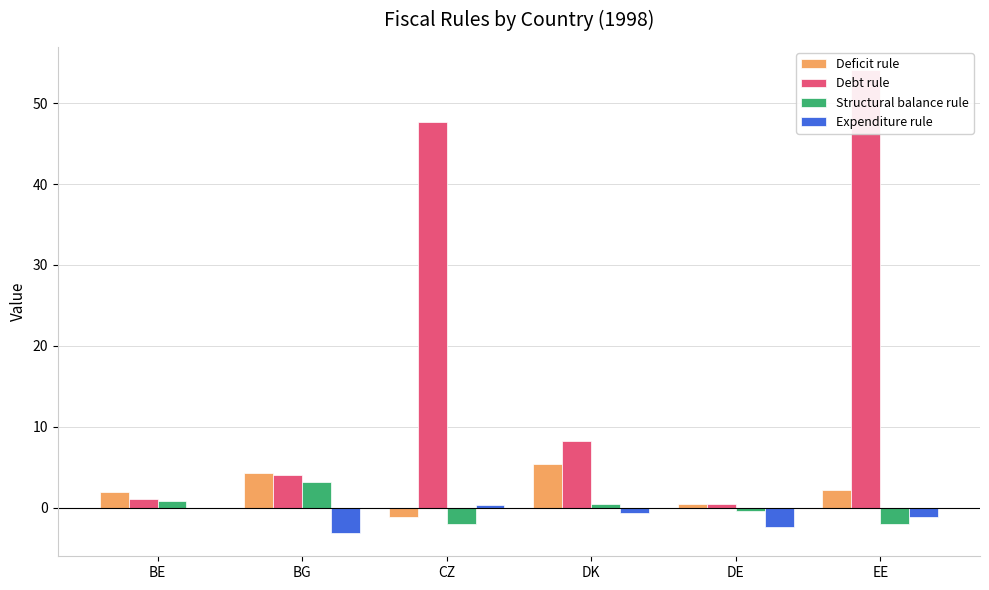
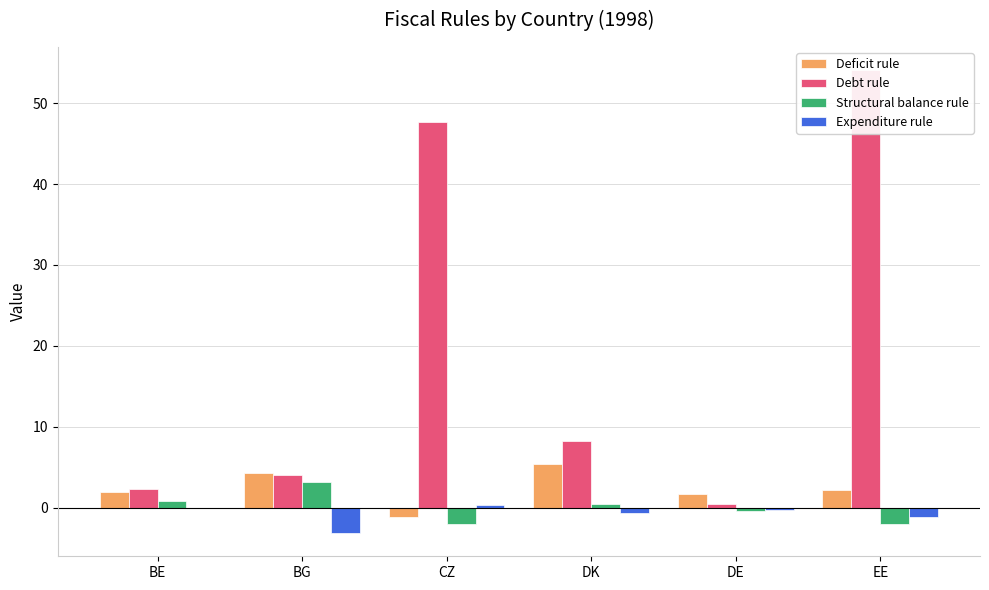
Debt rule, BE: 1 -> 2
Deficit rule, DE: 0 -> 2
Expenditure rule, DE: -2 -> 0
